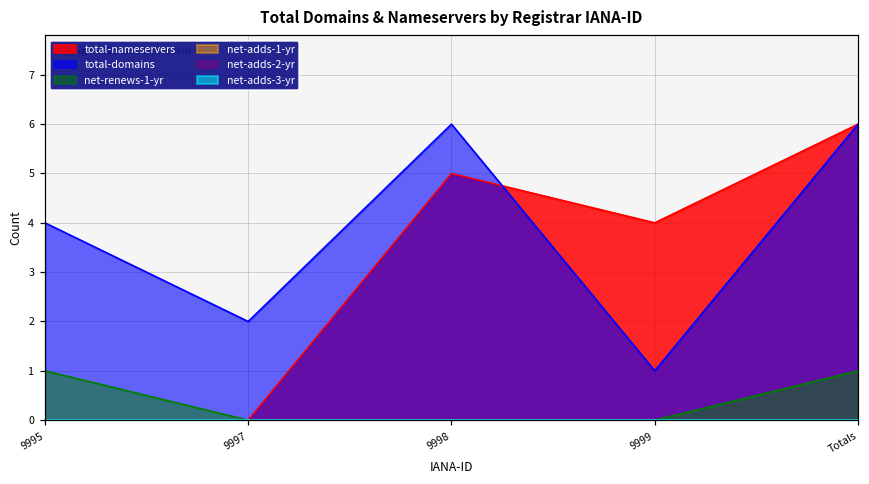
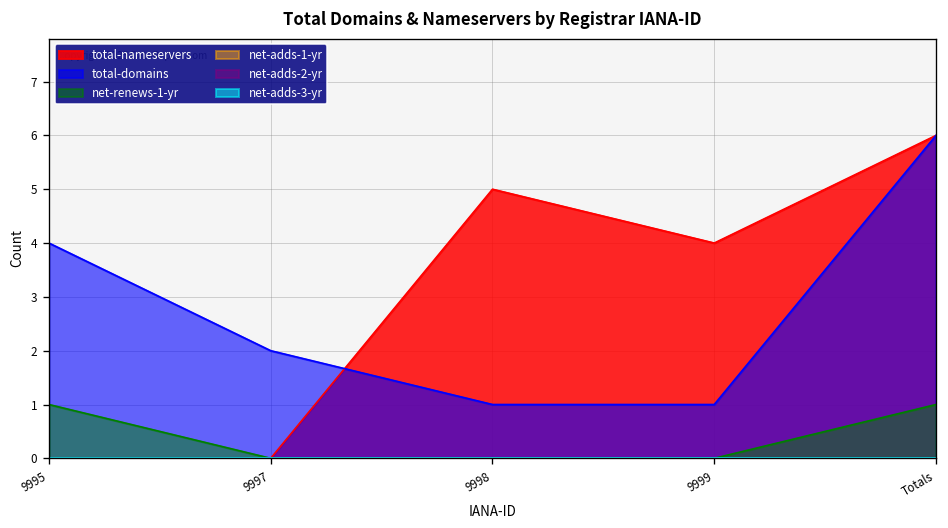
total-domains, 9998: 6 -> 1
